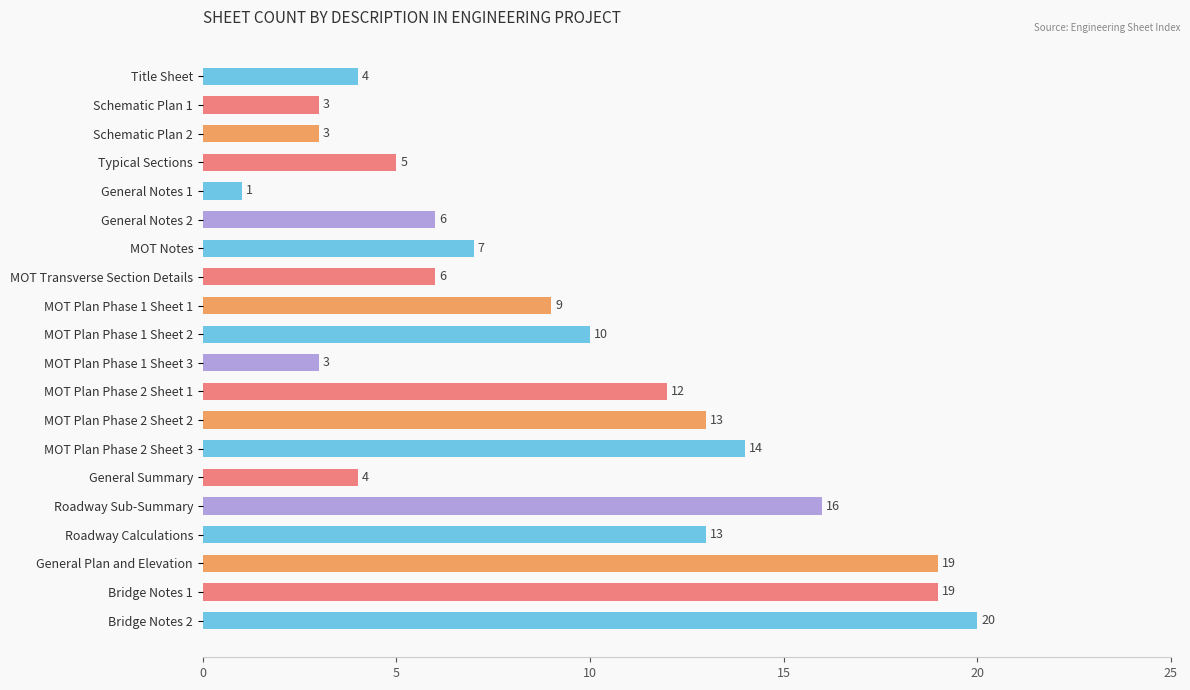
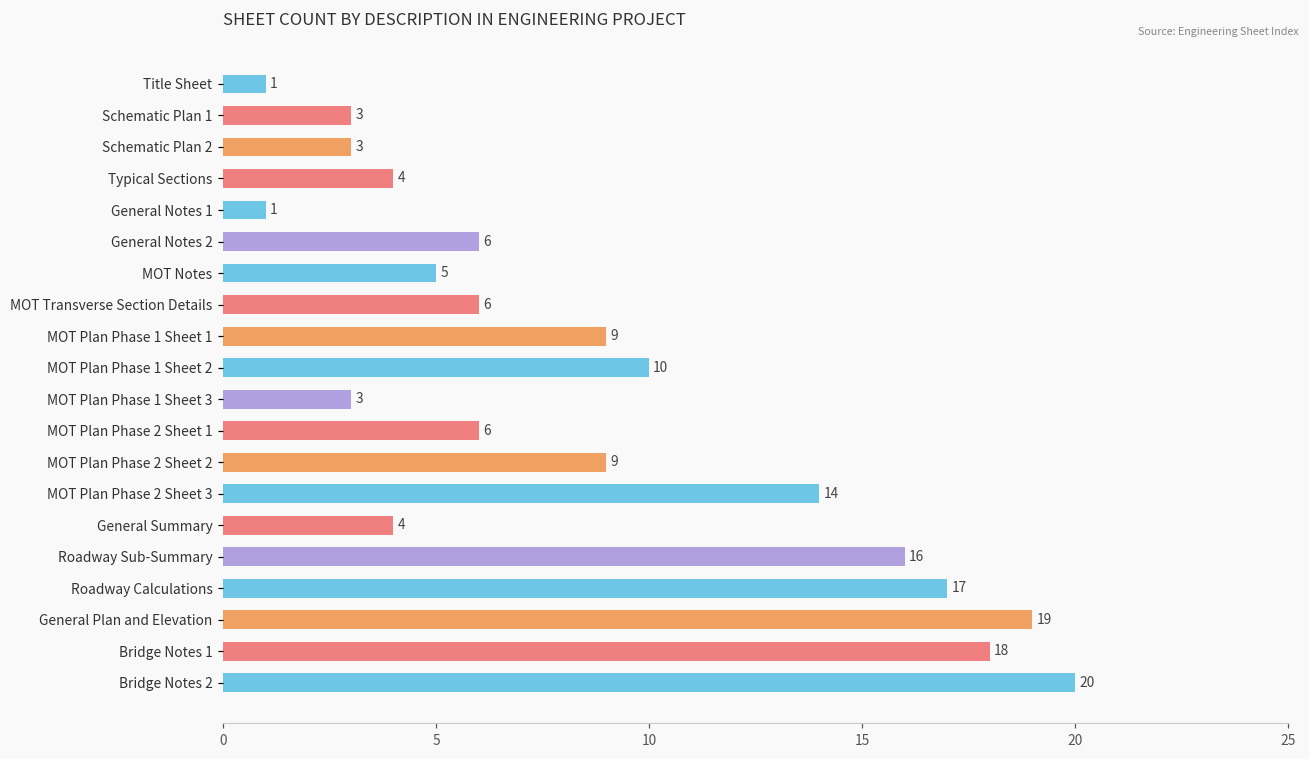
Title Sheet: 4 -> 1
Typical Sections: 5 -> 4
MOT Notes: 7 -> 5
MOT Plan Phase 2 Sheet 1: 12 -> 6
MOT Plan Phase 2 Sheet 2: 13 -> 9
Roadway Calculations: 13 -> 17
Bridge Notes 1: 19 -> 18
